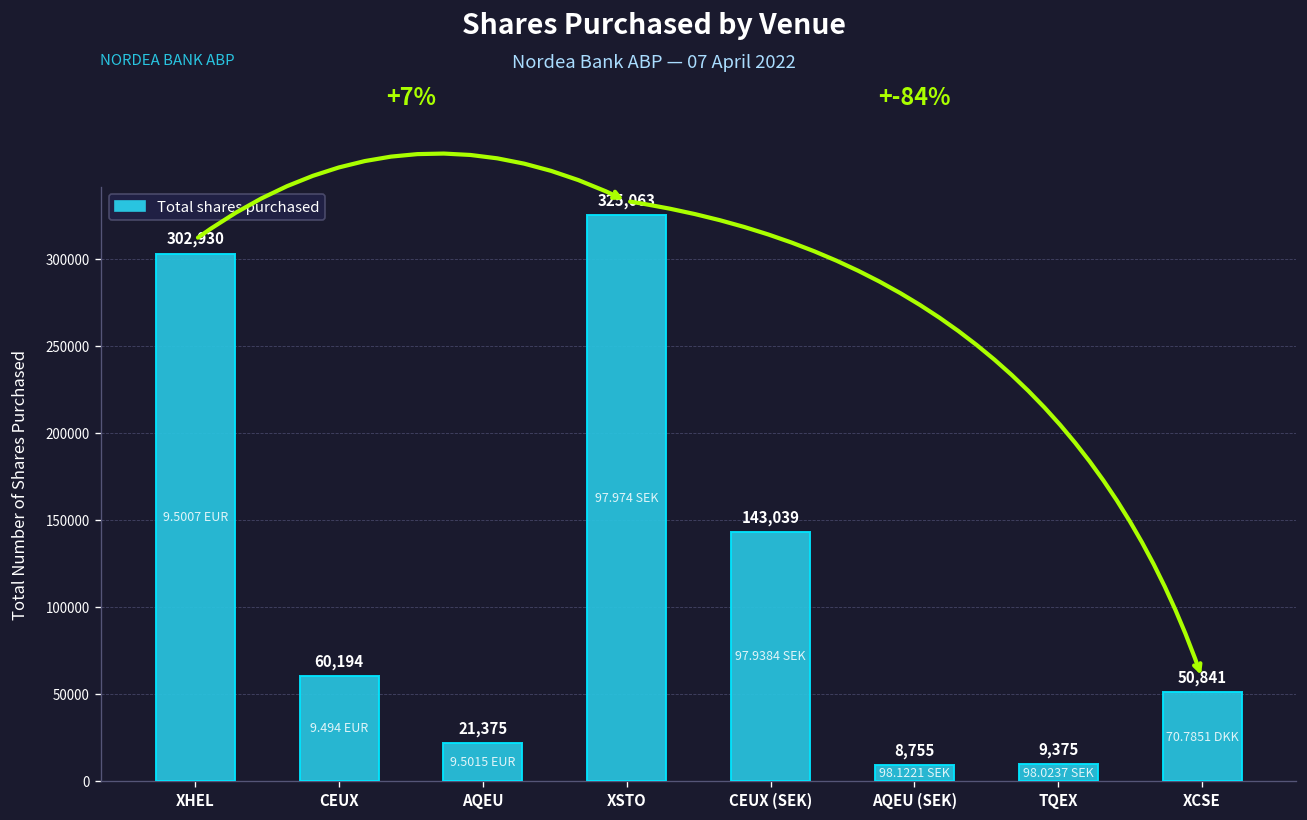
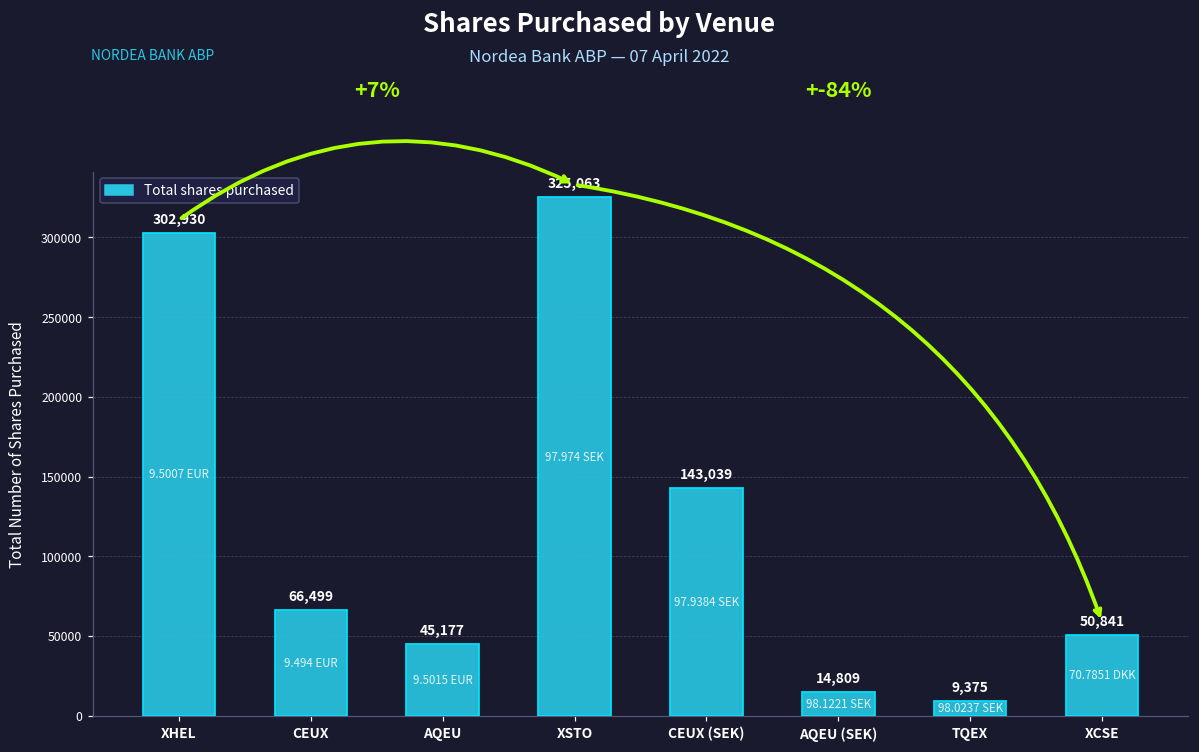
CEUX: 60,194 -> 66,499
AQEU: 21,375 -> 45,177
AQEU (SEK): 8,755 -> 14,809
